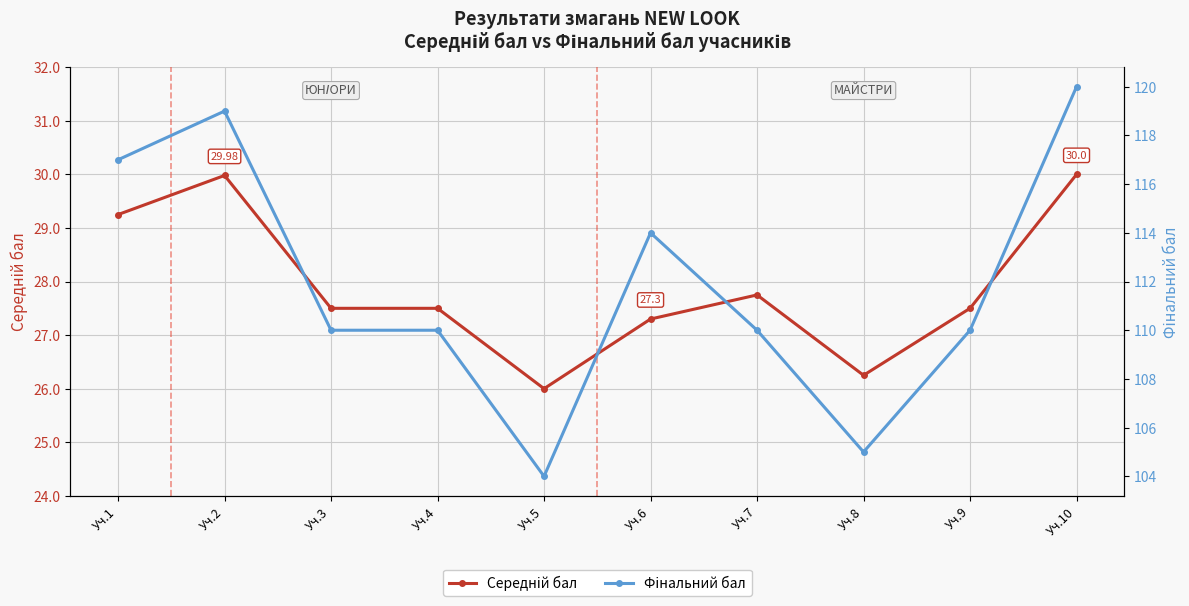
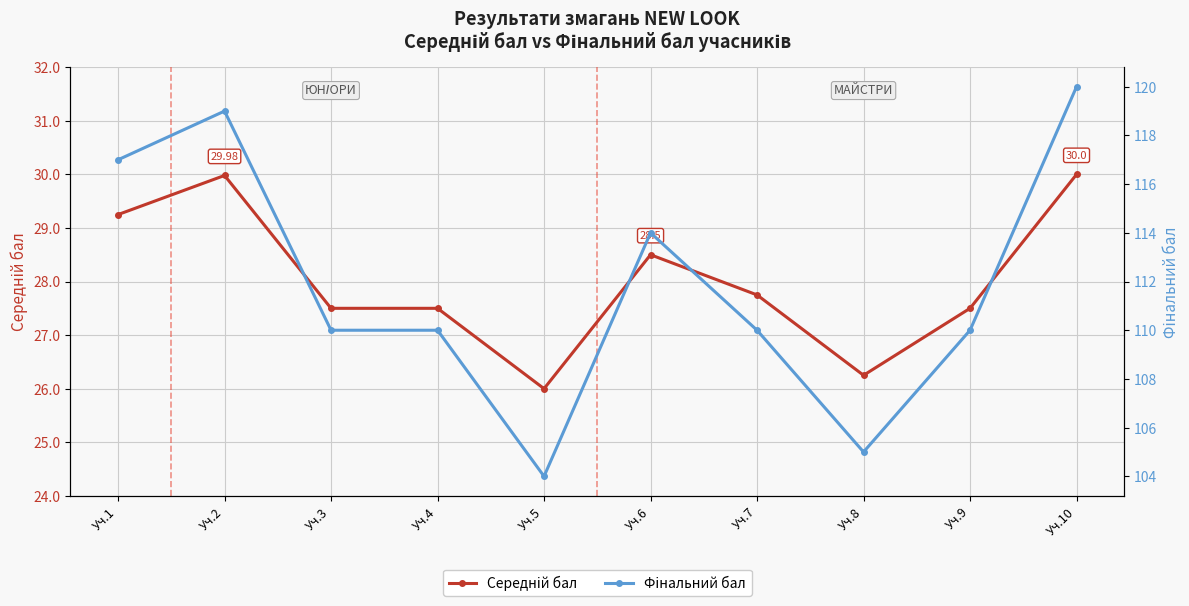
Середній бал, Уч.6: 27.3 -> 28.5
